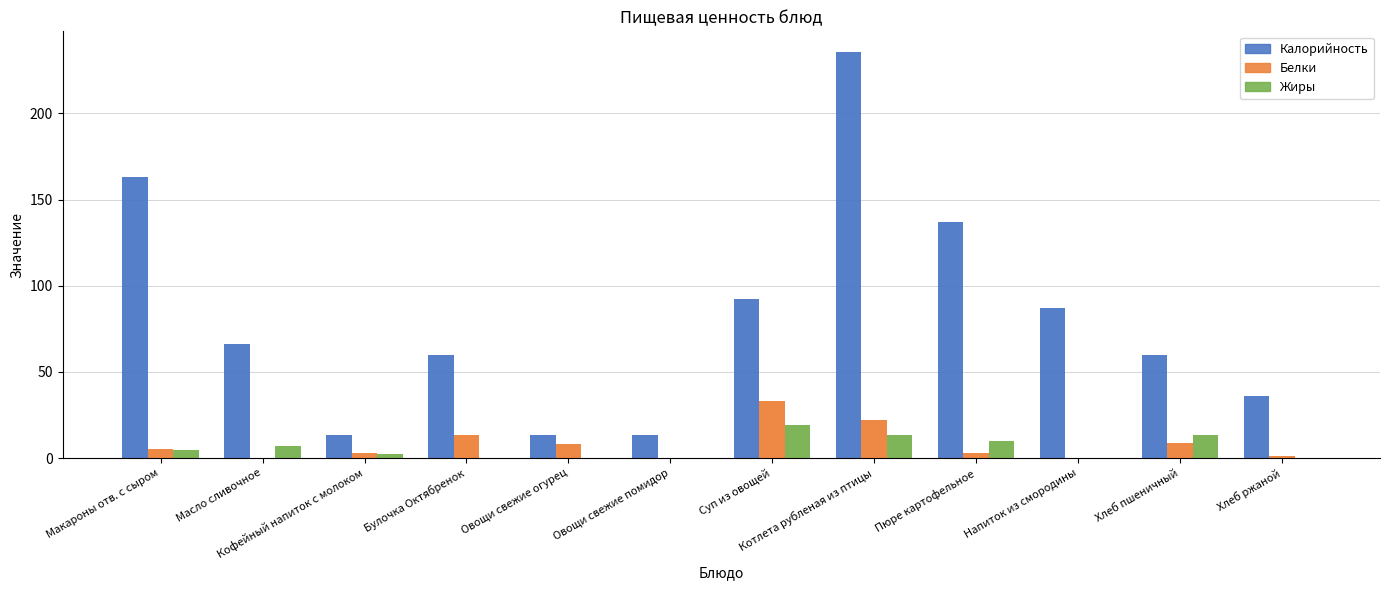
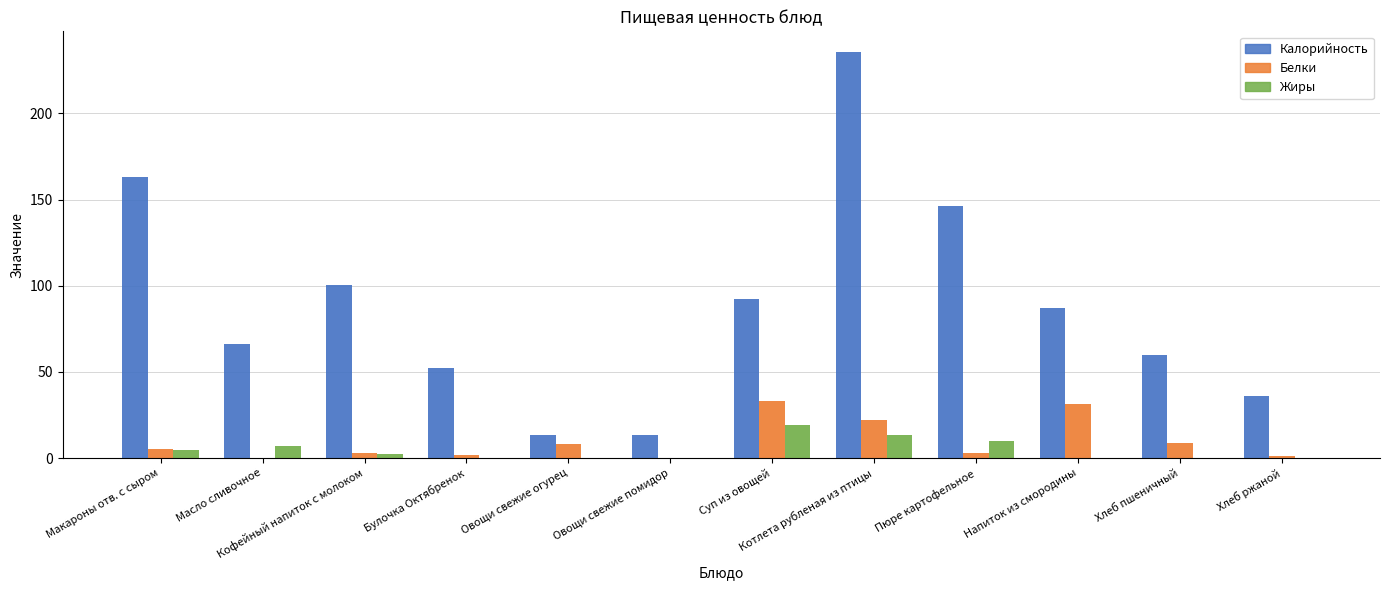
Калорийность, Кофейный напиток с молоком: 13 -> 101
Калорийность, Булочка Октябренок: 60 -> 53
Белки, Булочка Октябренок: 13 -> 2
Калорийность, Пюре картофельное: 137 -> 146
Белки, Напиток из смородины: 0 -> 31
Жиры, Хлеб пшеничный: 14 -> 0
